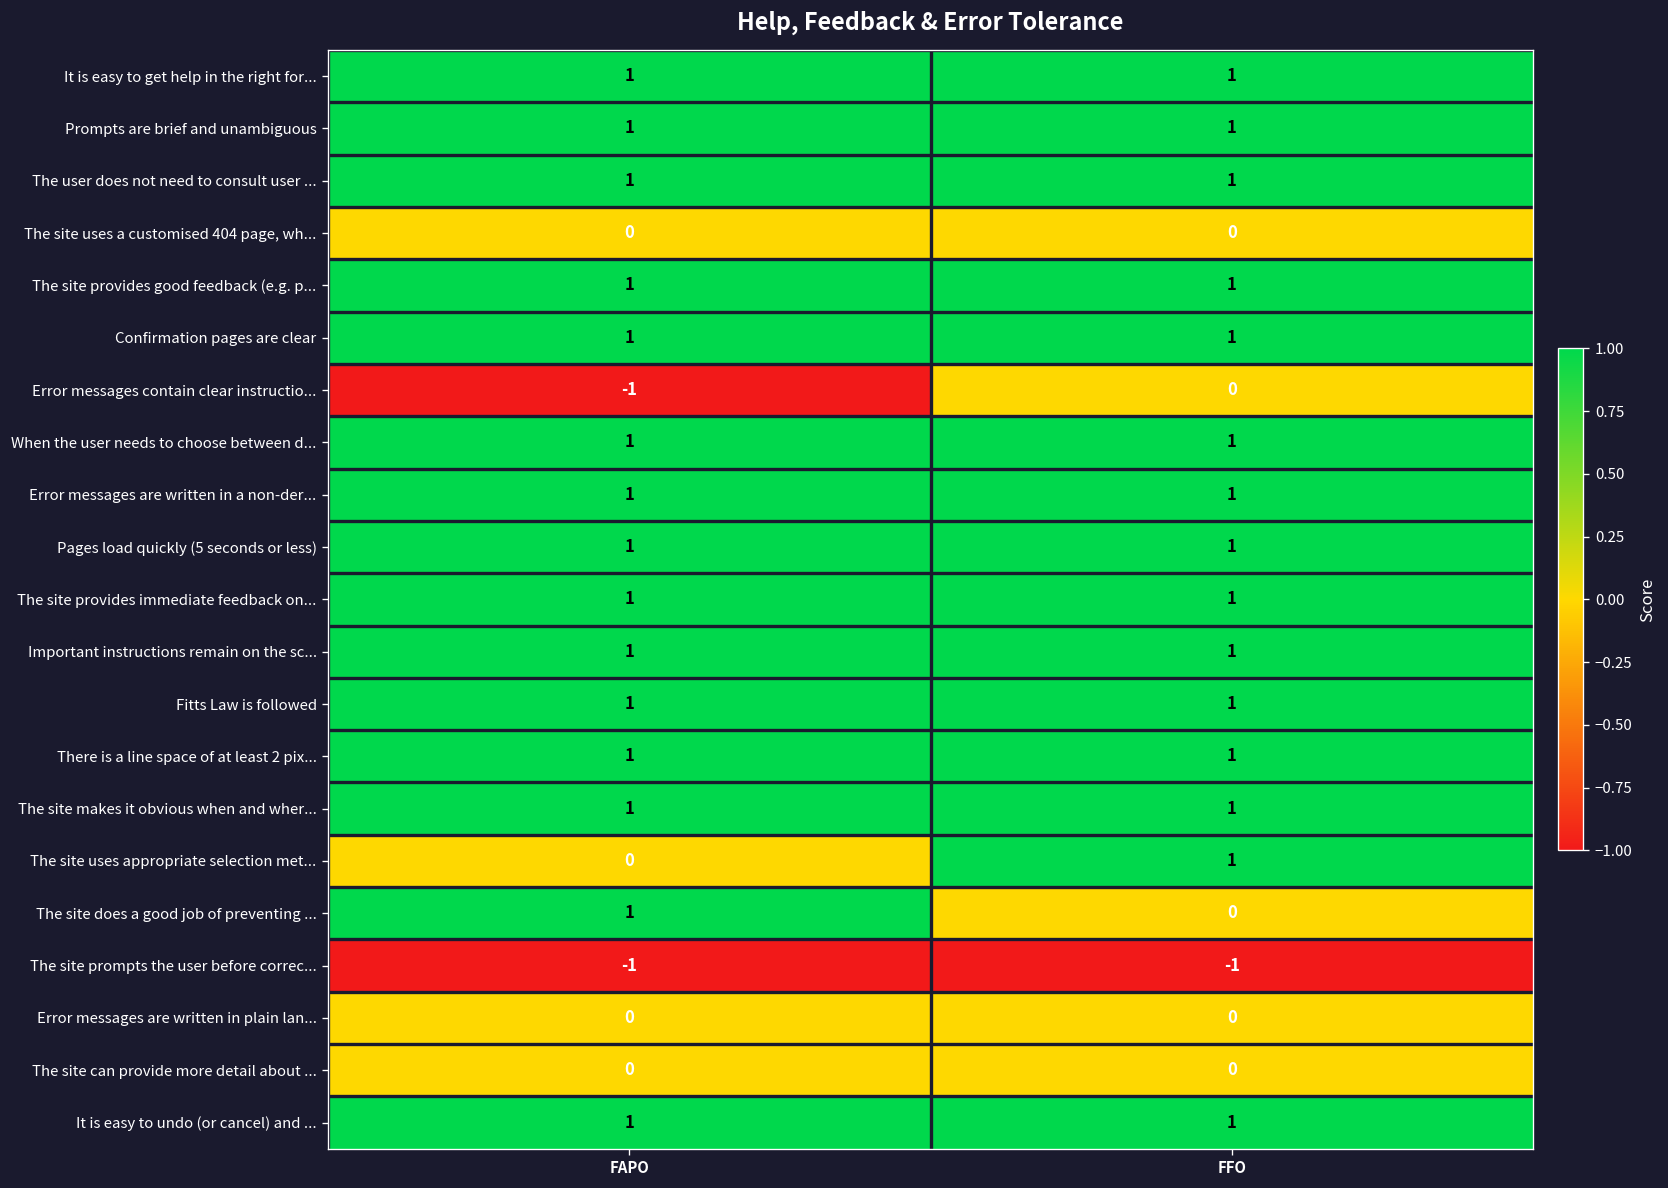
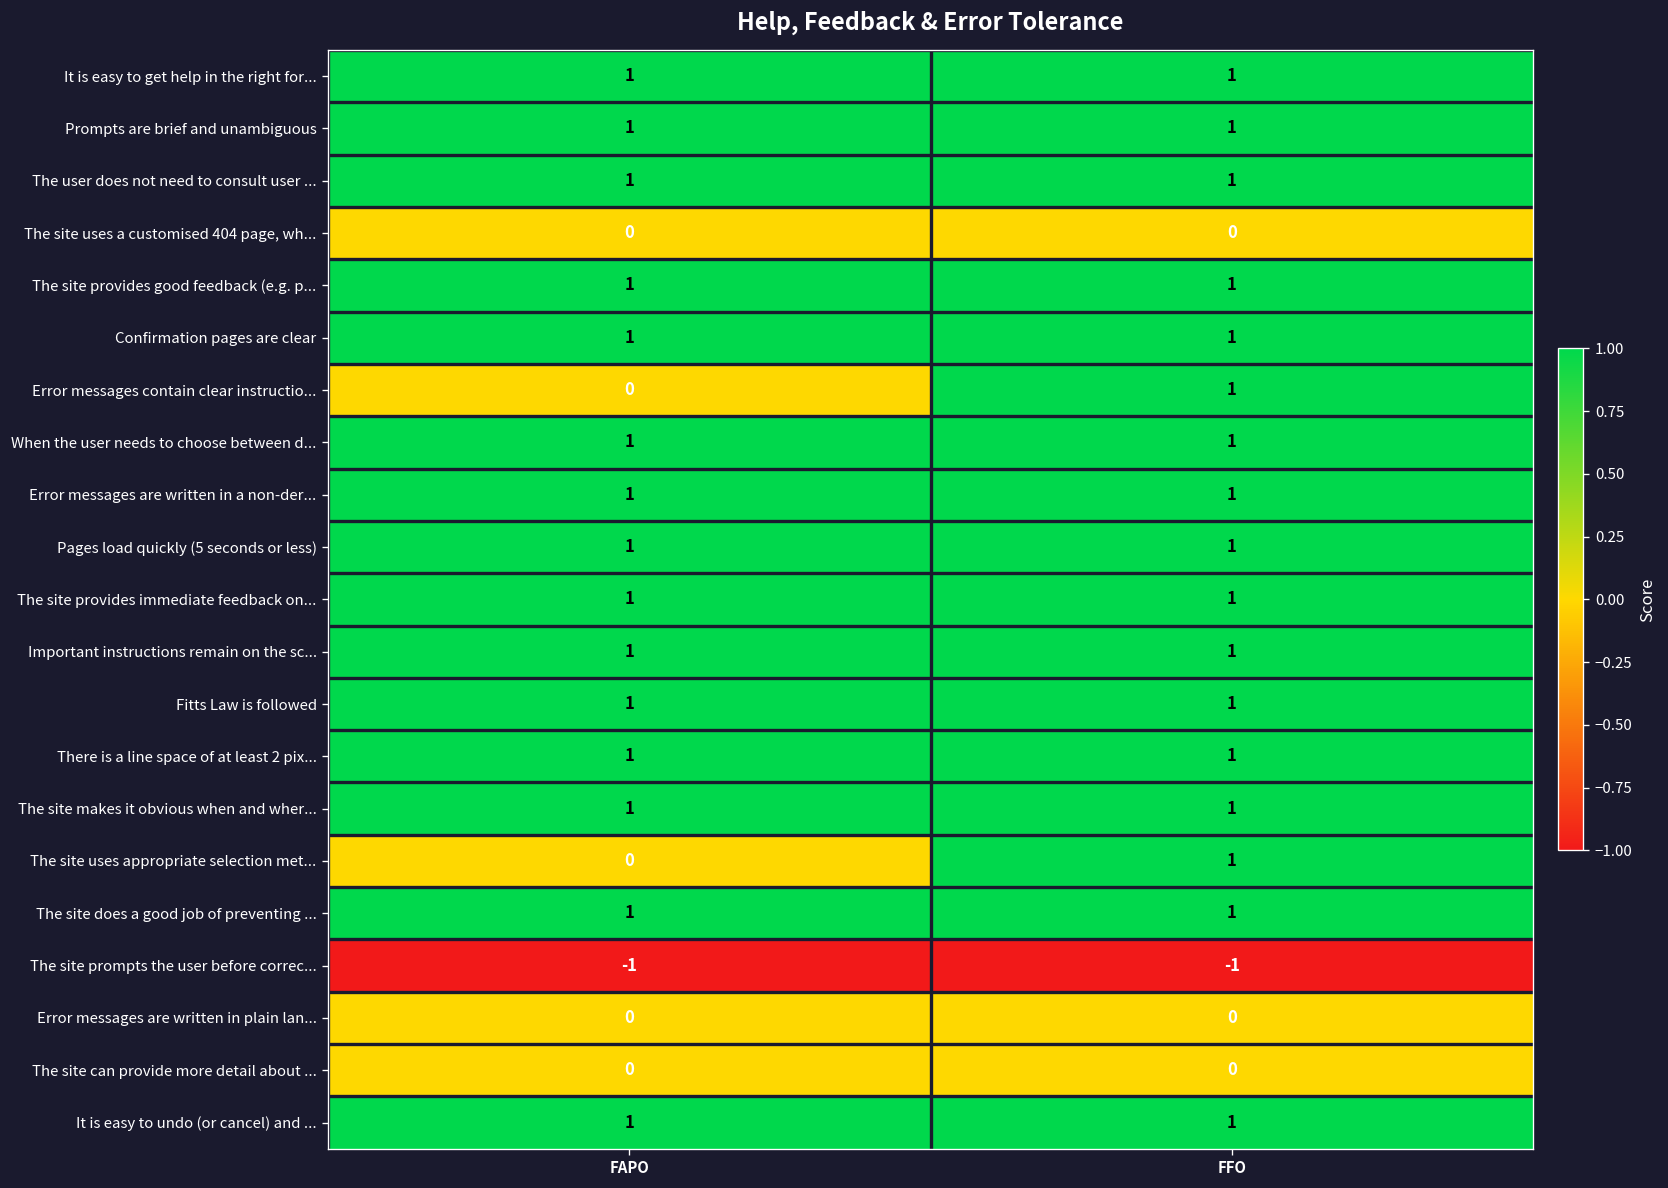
Error messages contain clear instructio..., FAPO: -1 -> 0
Error messages contain clear instructio..., FFO: 0 -> 1
The site does a good job of preventing ..., FFO: 0 -> 1
